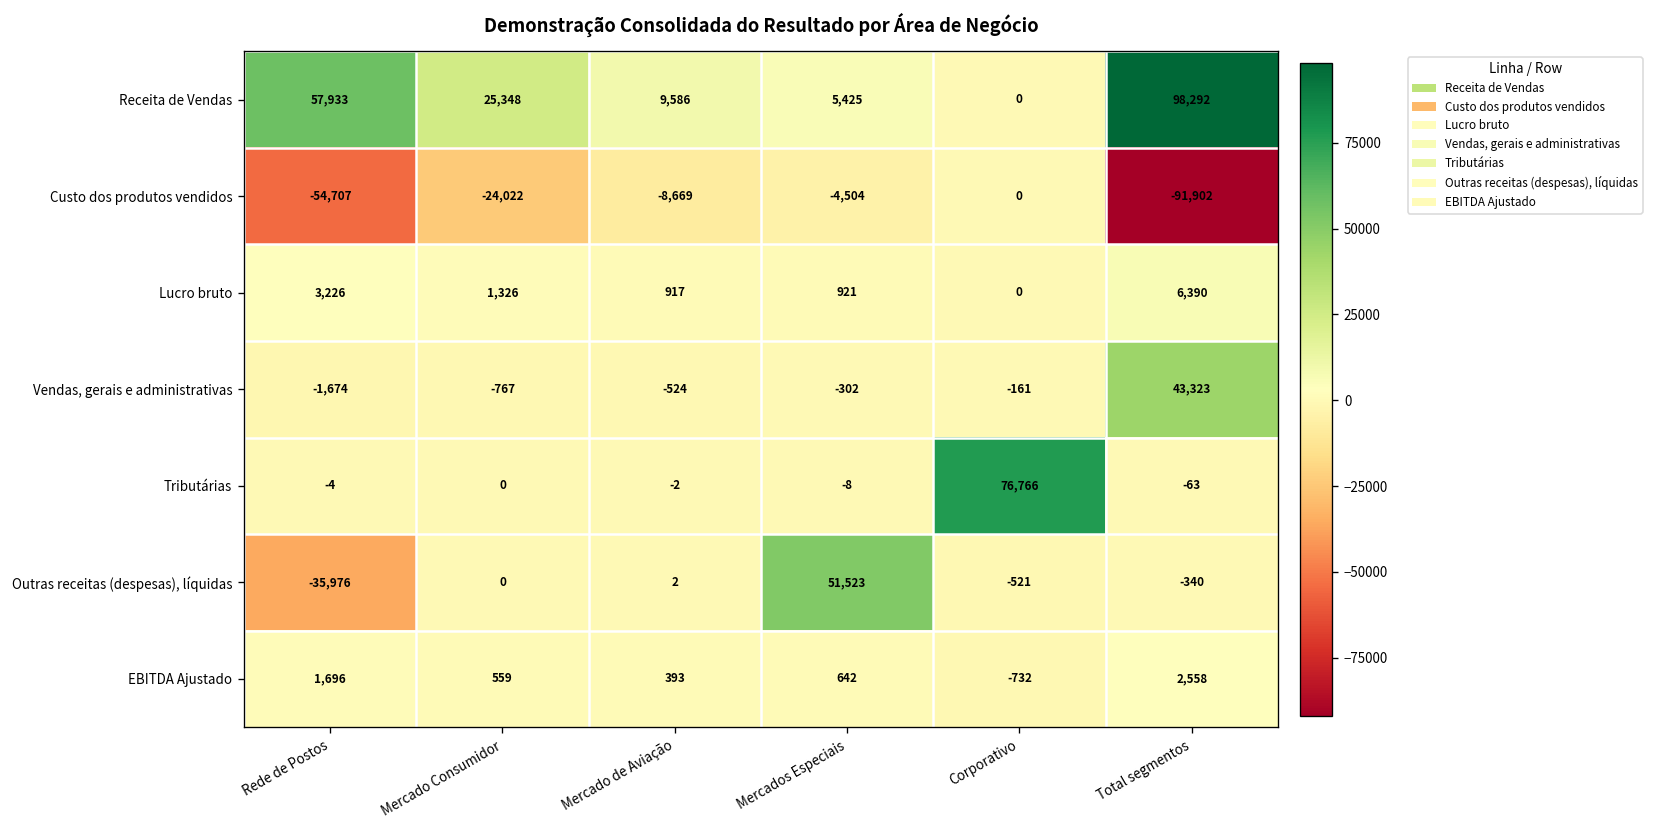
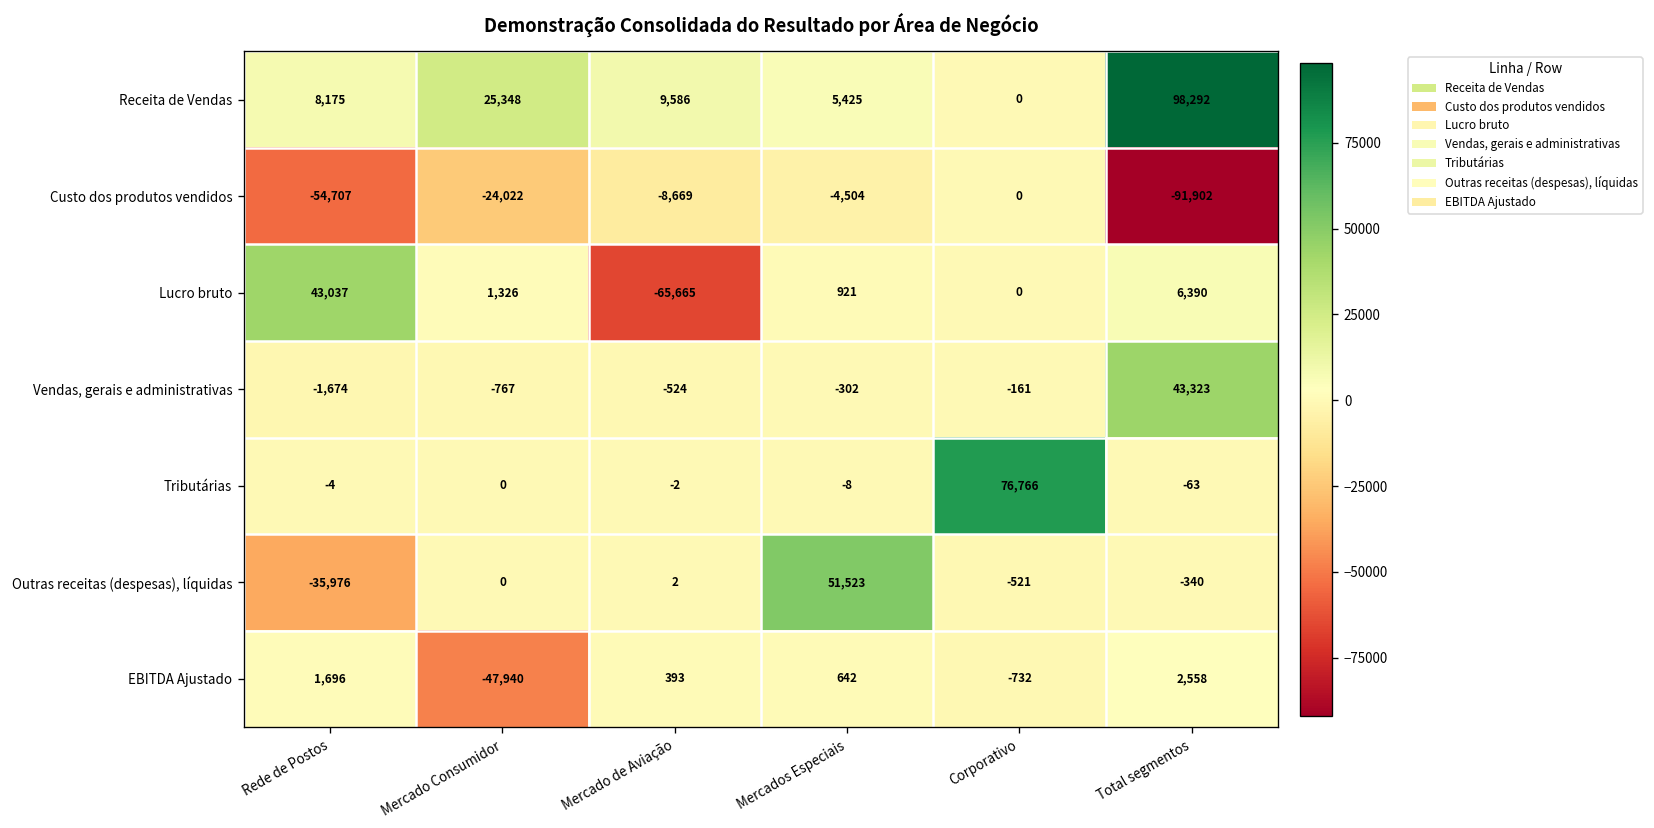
Receita de Vendas, Rede de Postos: 57,933 -> 8,175
Lucro bruto, Rede de Postos: 3,226 -> 43,037
Lucro bruto, Mercado de Aviação: 917 -> -65,665
EBITDA Ajustado, Mercado Consumidor: 559 -> -47,940
